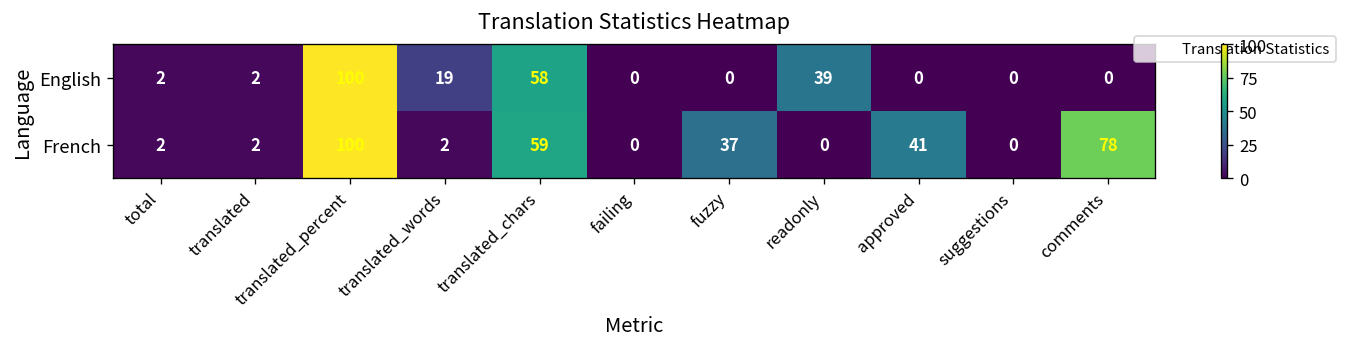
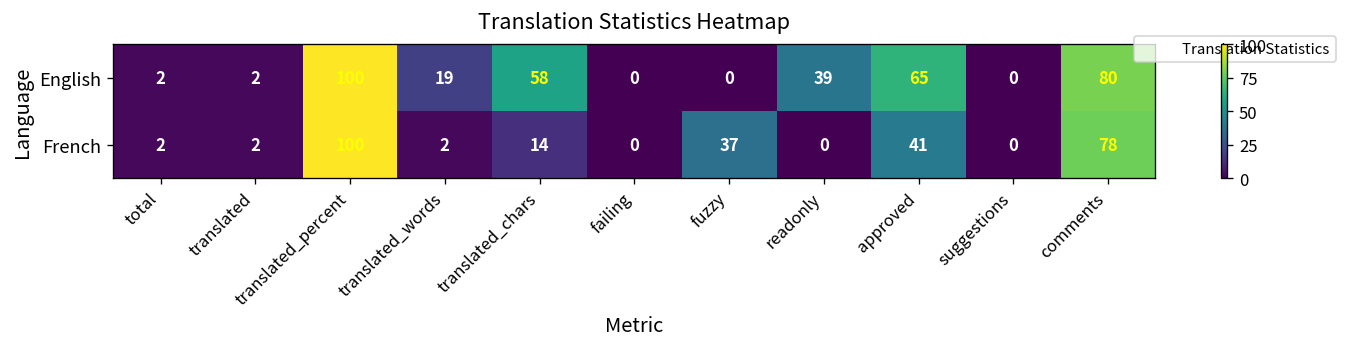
English, approved: 0 -> 65
English, comments: 0 -> 80
French, translated_chars: 59 -> 14
